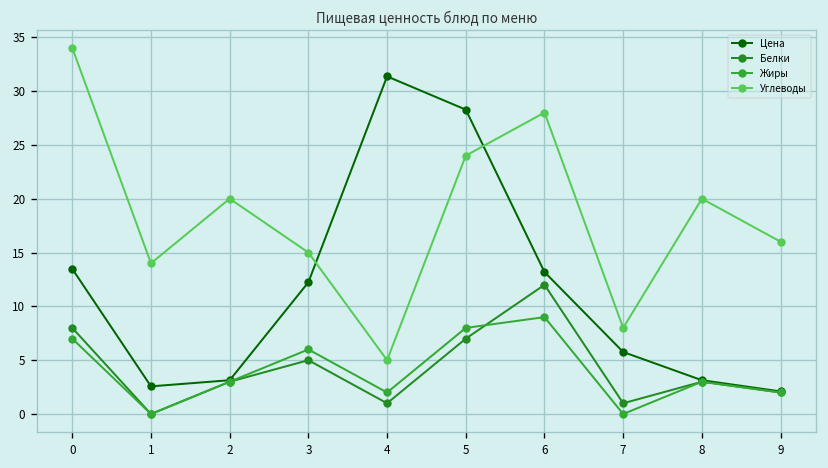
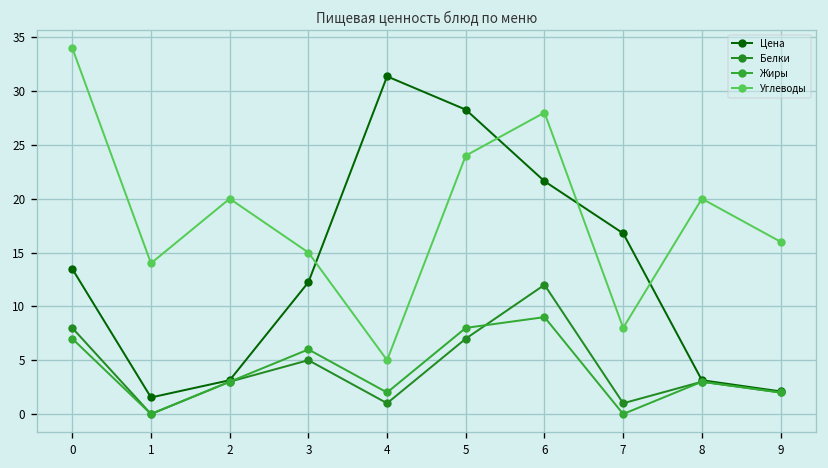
Цена, 1: 3 -> 2
Цена, 6: 13 -> 22
Цена, 7: 6 -> 17
